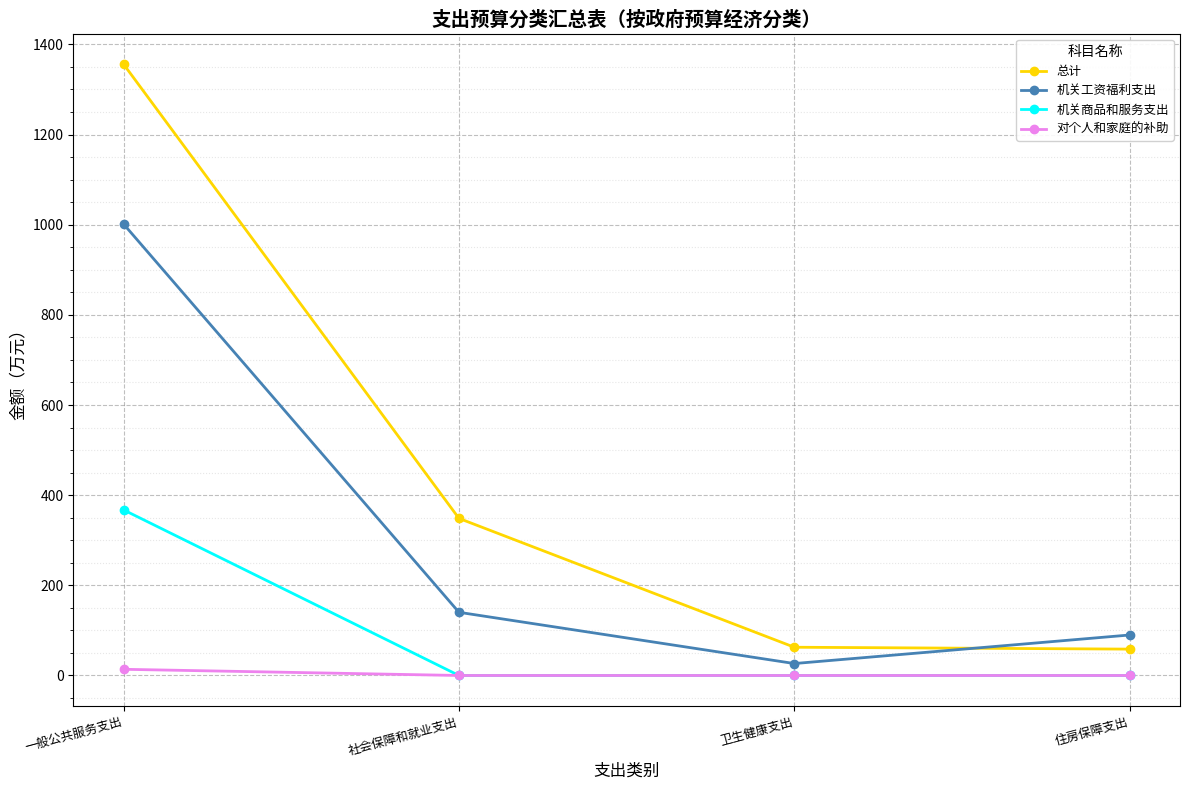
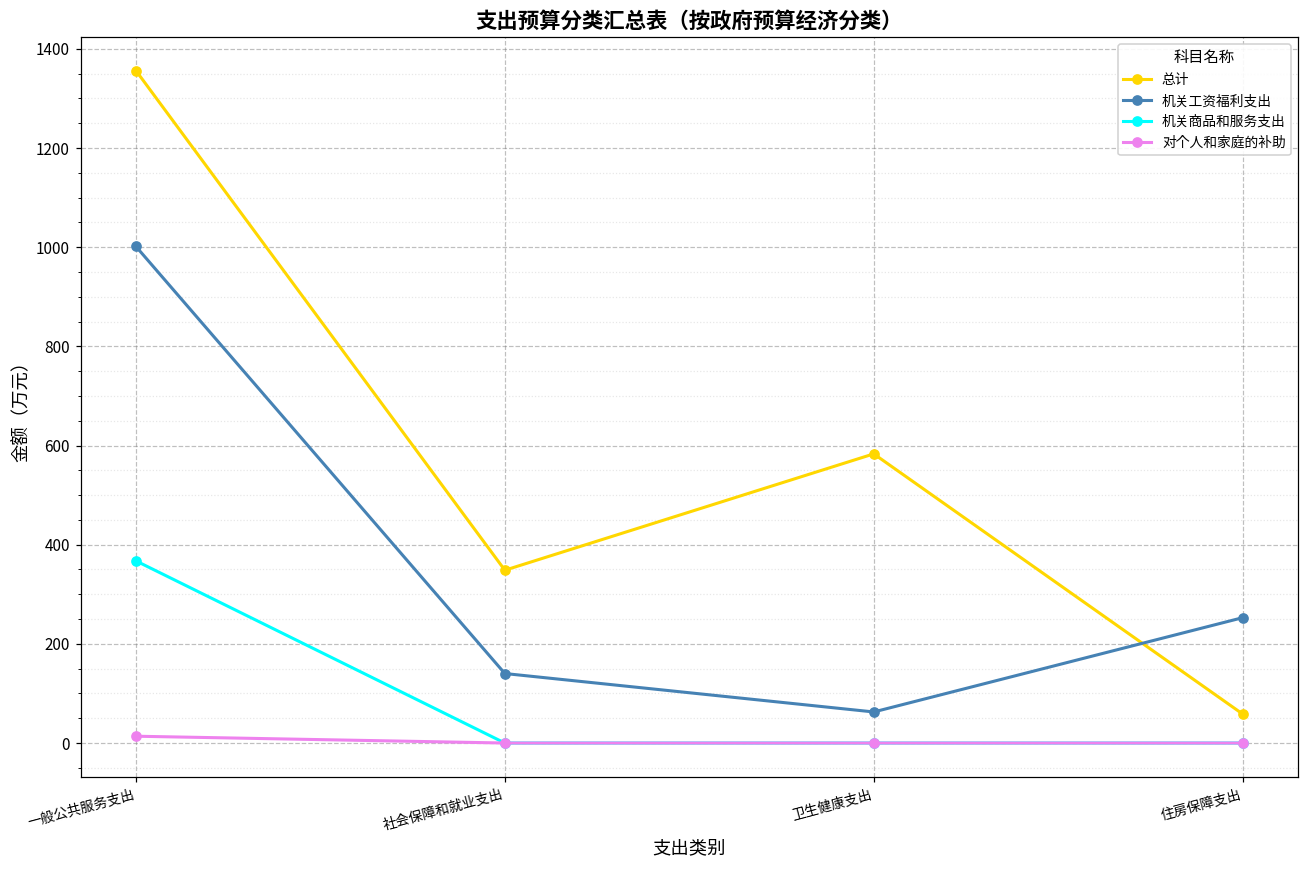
总计, 卫生健康支出: 60 -> 580
机关工资福利支出, 卫生健康支出: 30 -> 60
机关工资福利支出, 住房保障支出: 90 -> 250
